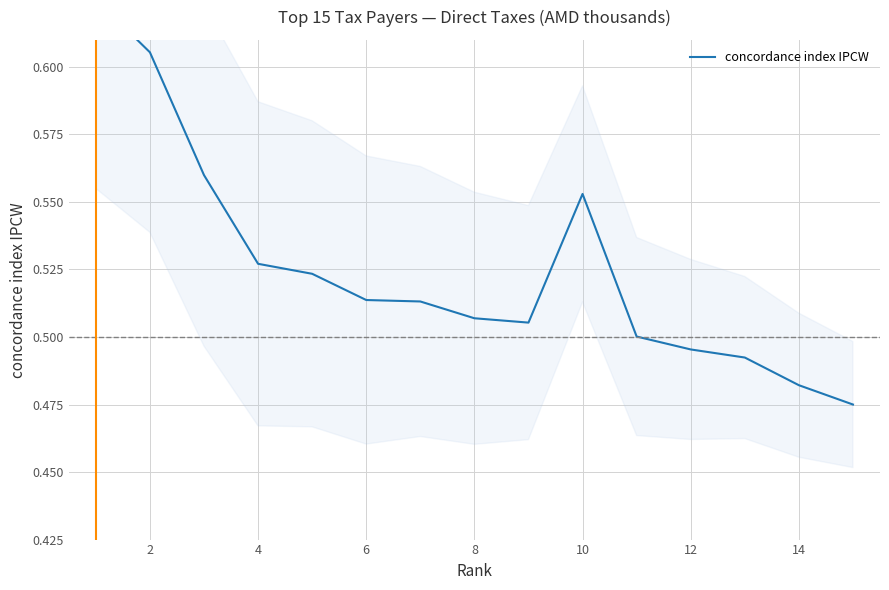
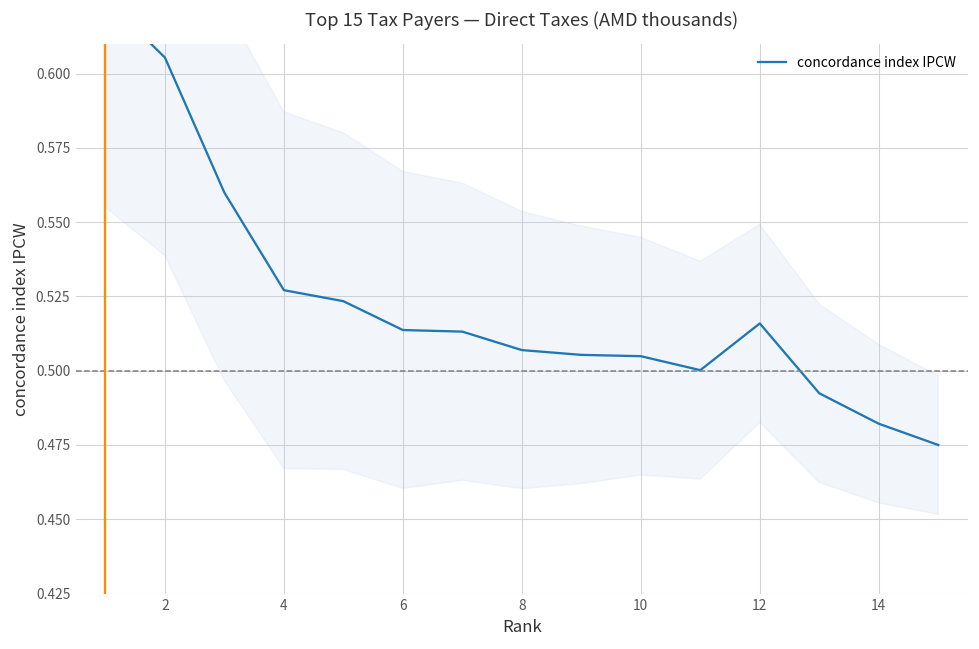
concordance index IPCW, 10: 0.553 -> 0.505
concordance index IPCW, 12: 0.495 -> 0.516
